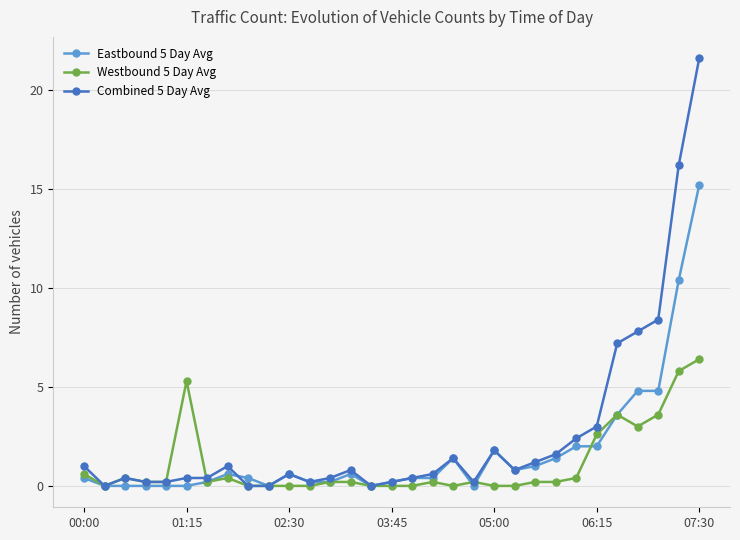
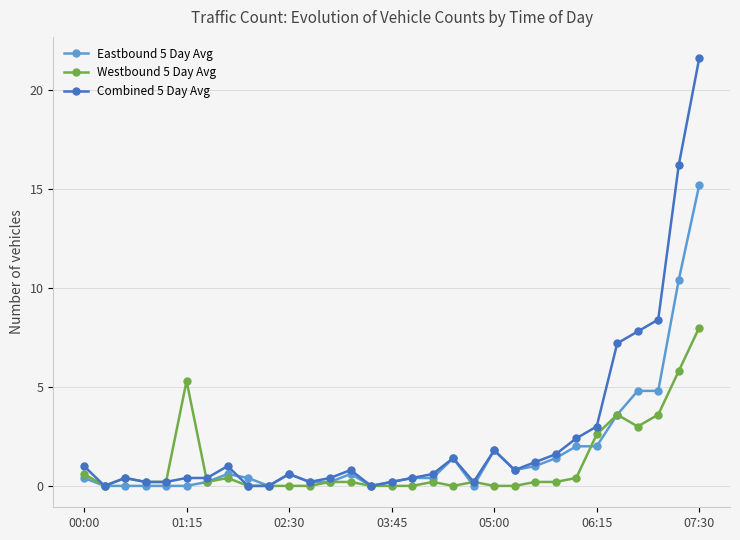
Westbound 5 Day Avg, 07:30: 6.4 -> 8.0
